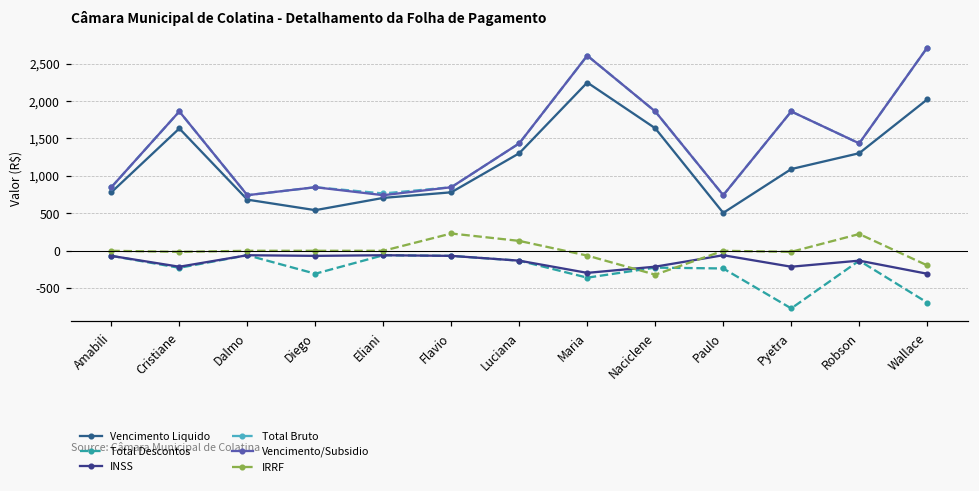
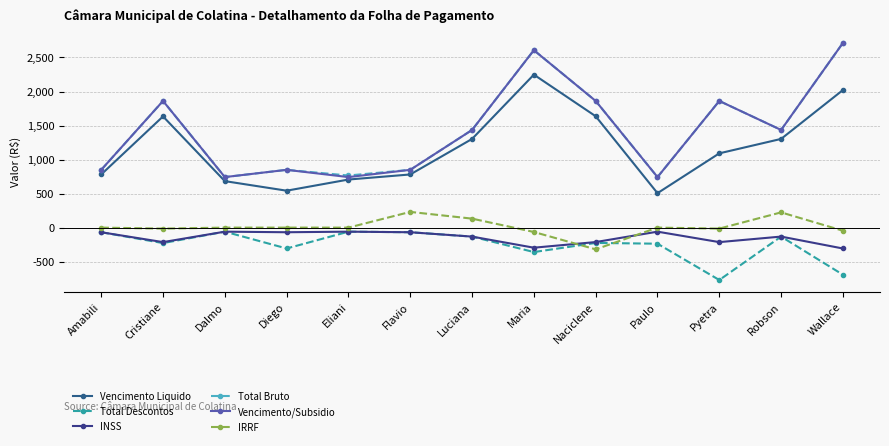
IRRF, Wallace: -200 -> 0
